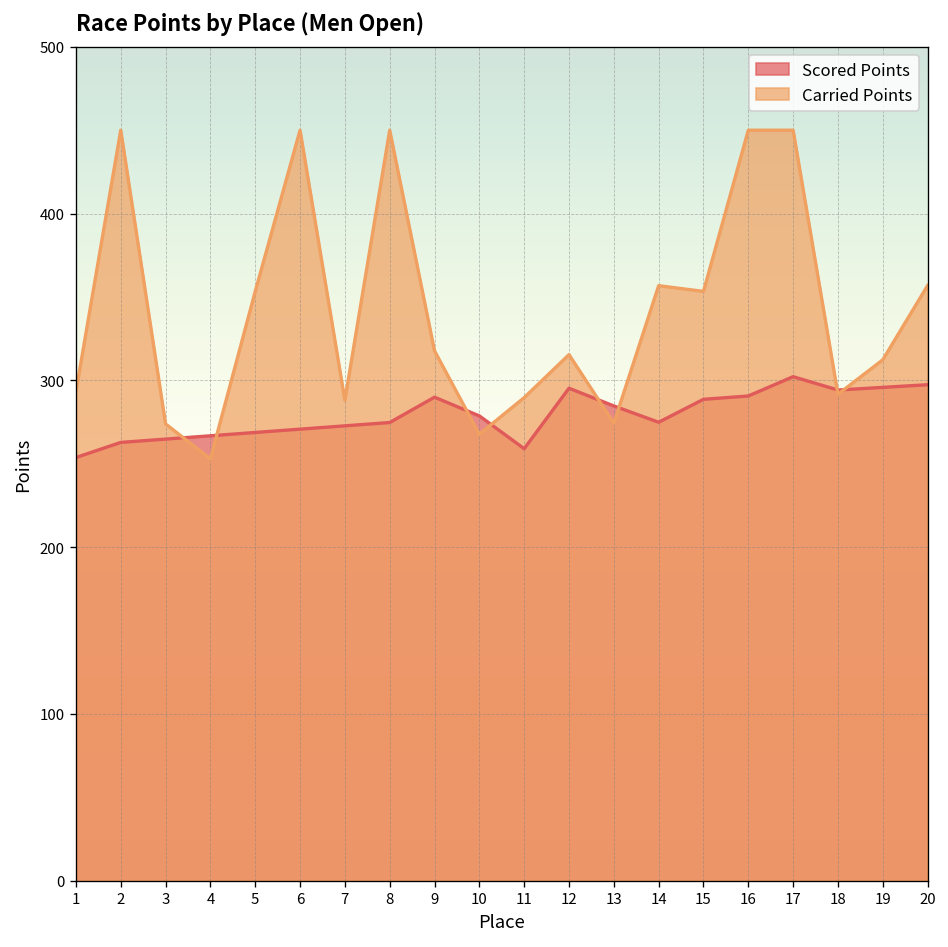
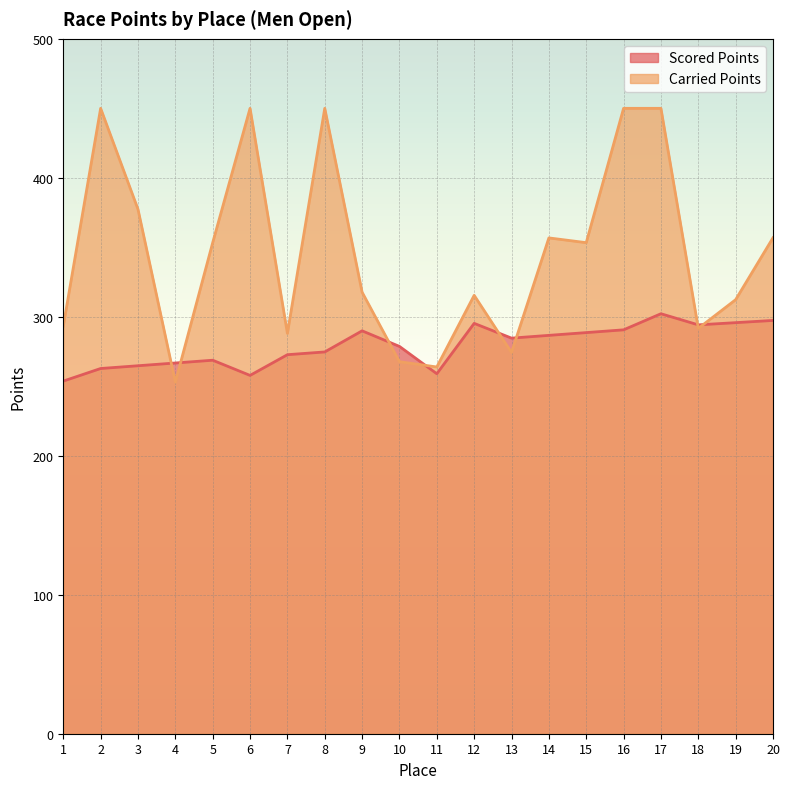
Carried Points, 3: 274 -> 377
Scored Points, 6: 271 -> 258
Carried Points, 11: 290 -> 264
Scored Points, 14: 275 -> 287
